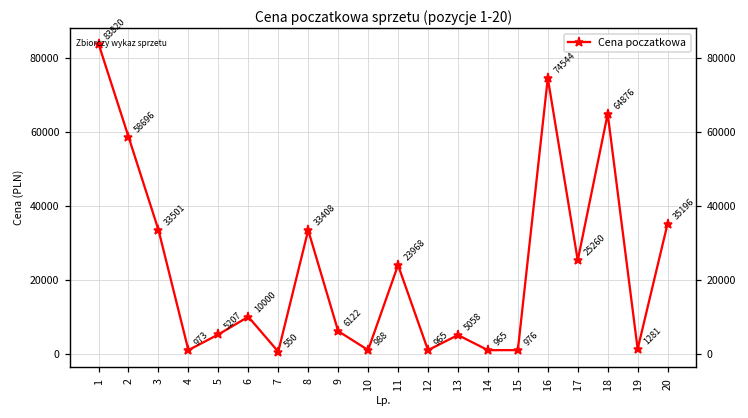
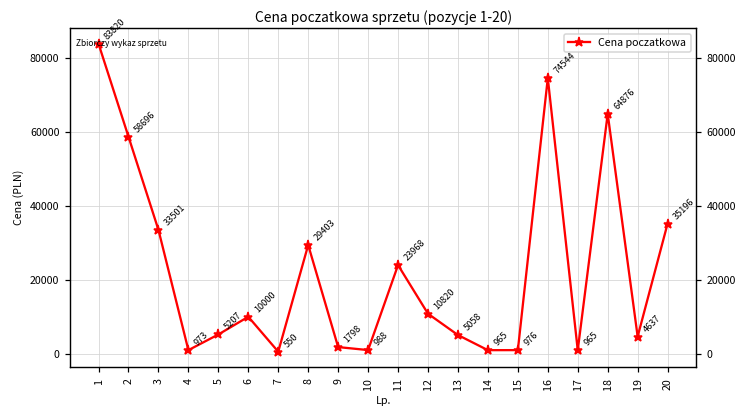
8: 33408 -> 29403
9: 6122 -> 1798
12: 965 -> 10820
17: 25260 -> 965
19: 1281 -> 4637
